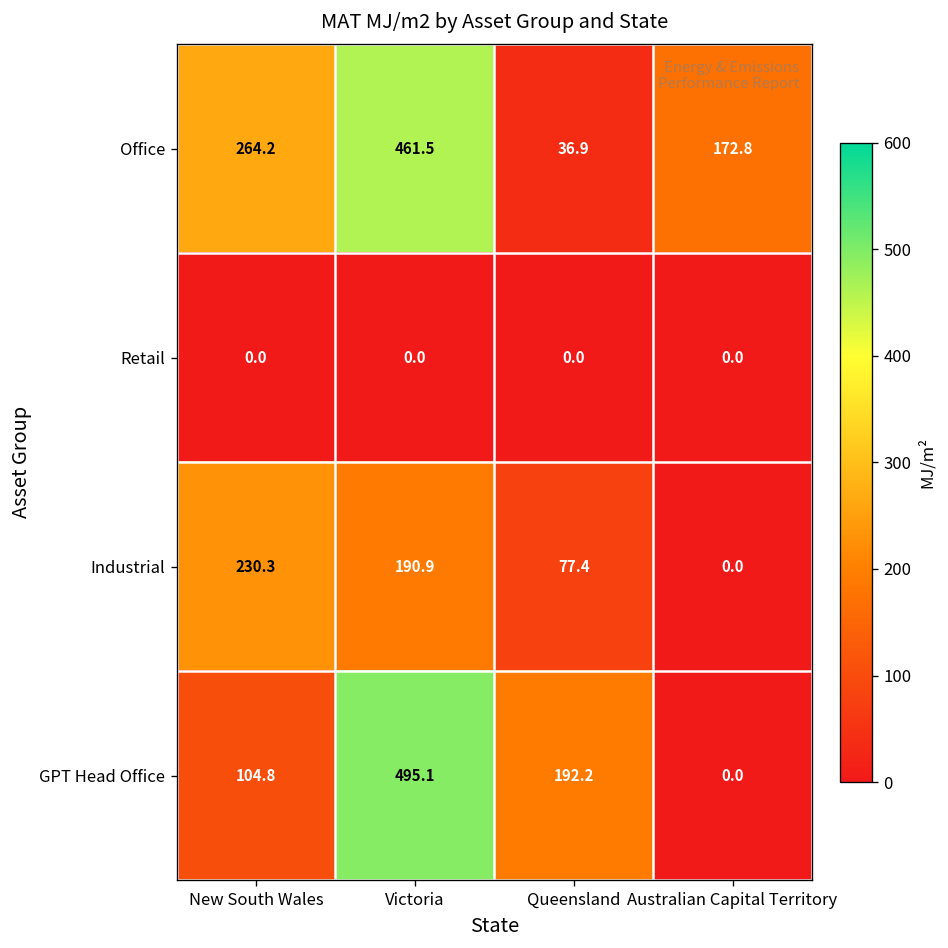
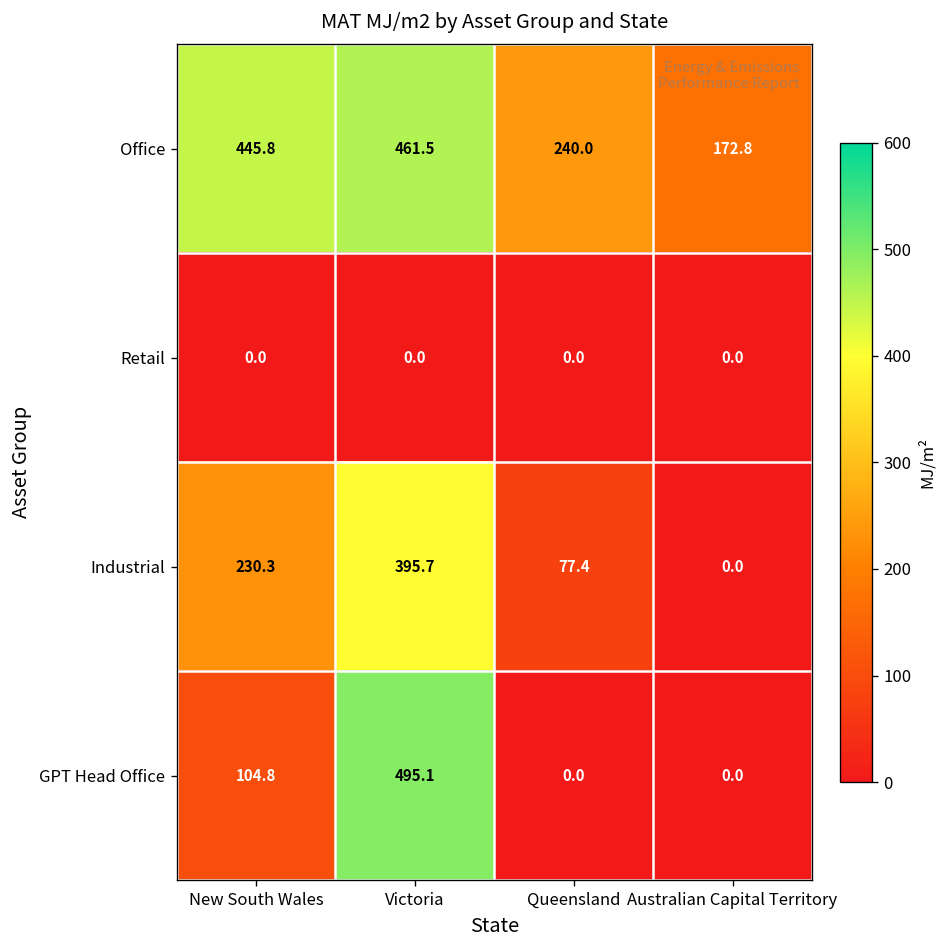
Office, New South Wales: 264.2 -> 445.8
Office, Queensland: 36.9 -> 240.0
Industrial, Victoria: 190.9 -> 395.7
GPT Head Office, Queensland: 192.2 -> 0.0
